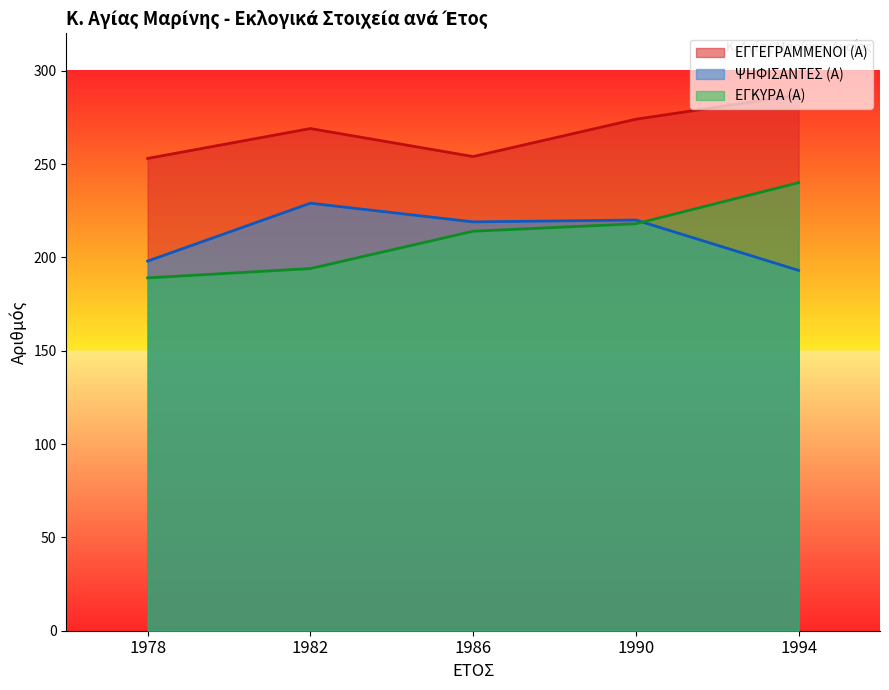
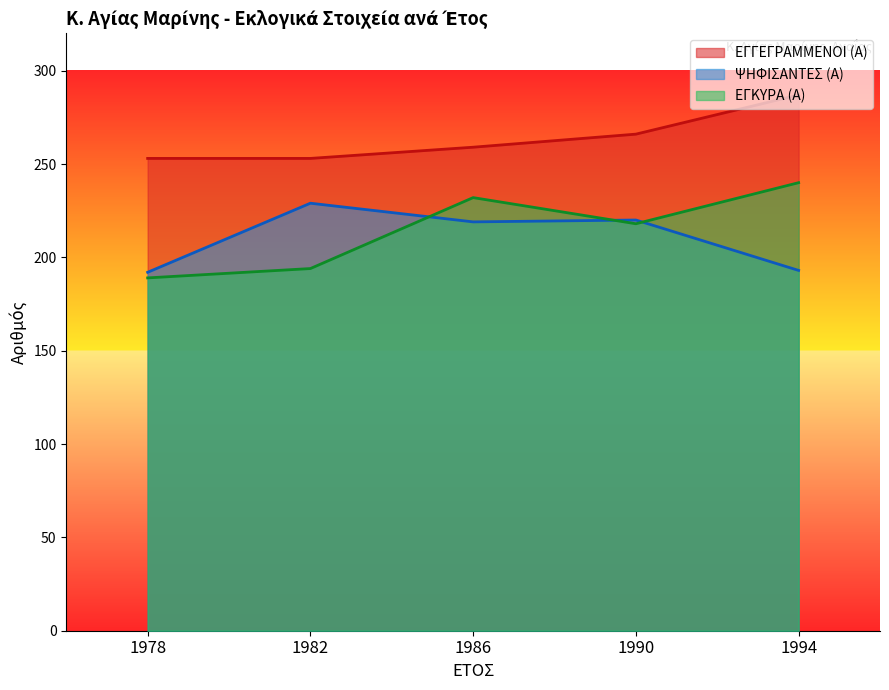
ΨΗΦΙΣΑΝΤΕΣ (Α), 1978: 198 -> 192
ΕΓΓΕΓΡΑΜΜΕΝΟΙ (Α), 1982: 269 -> 253
ΕΓΓΕΓΡΑΜΜΕΝΟΙ (Α), 1986: 254 -> 259
ΕΓΚΥΡΑ (Α), 1986: 214 -> 232
ΕΓΓΕΓΡΑΜΜΕΝΟΙ (Α), 1990: 274 -> 266
